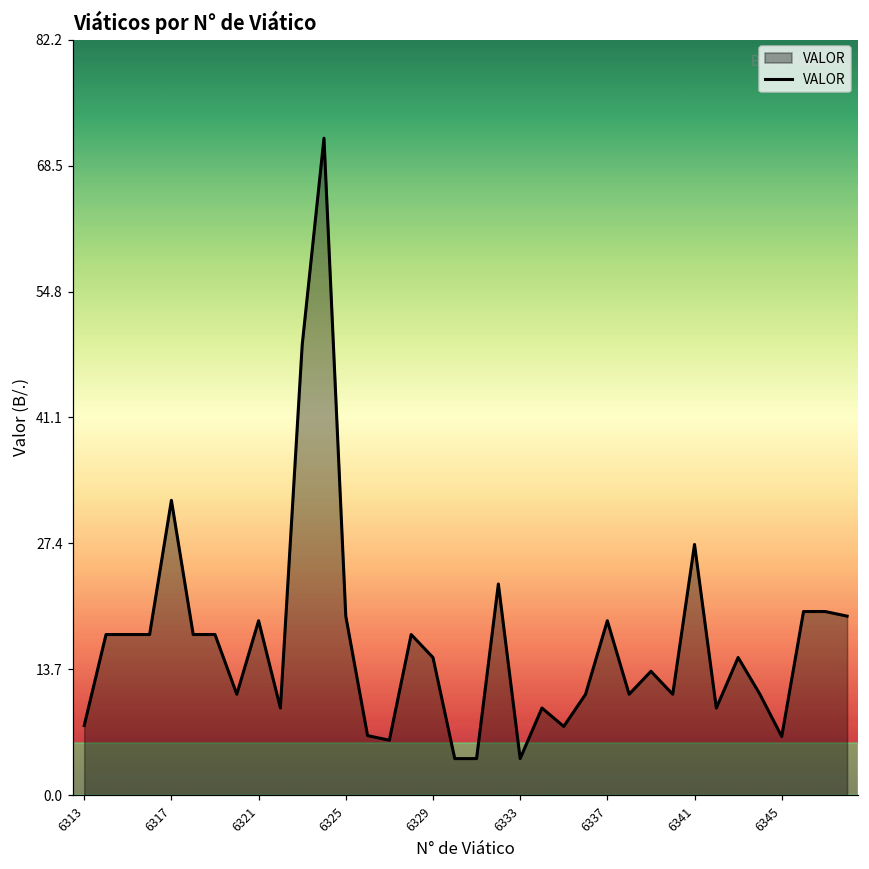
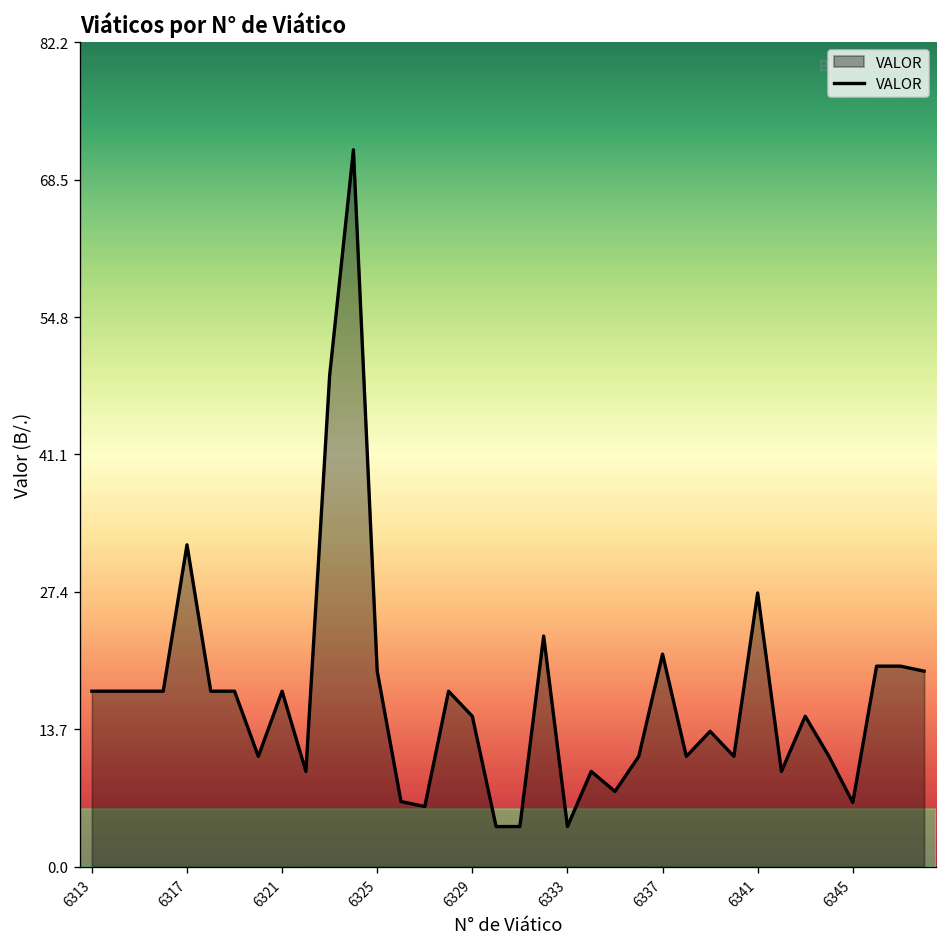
6313: 8 -> 18
6321: 19 -> 18
6337: 19 -> 21
